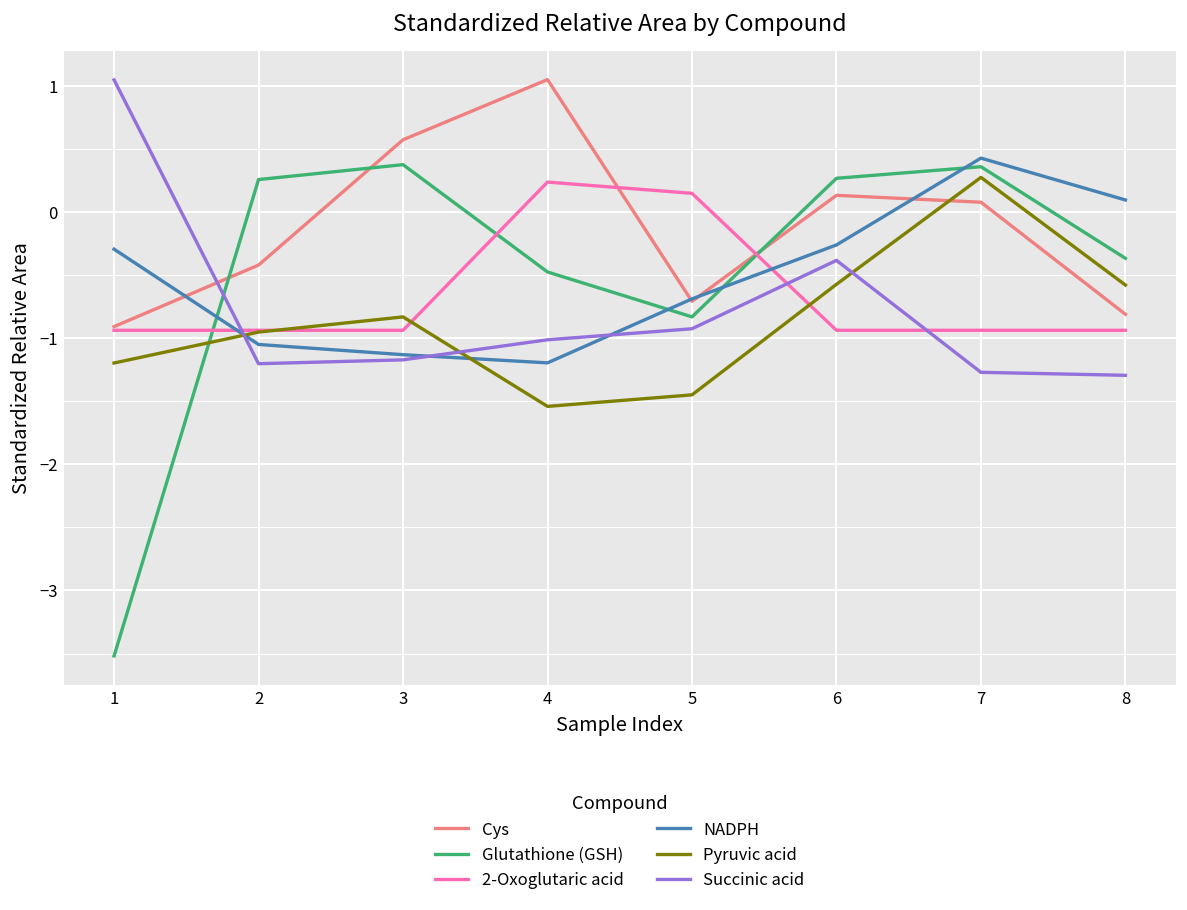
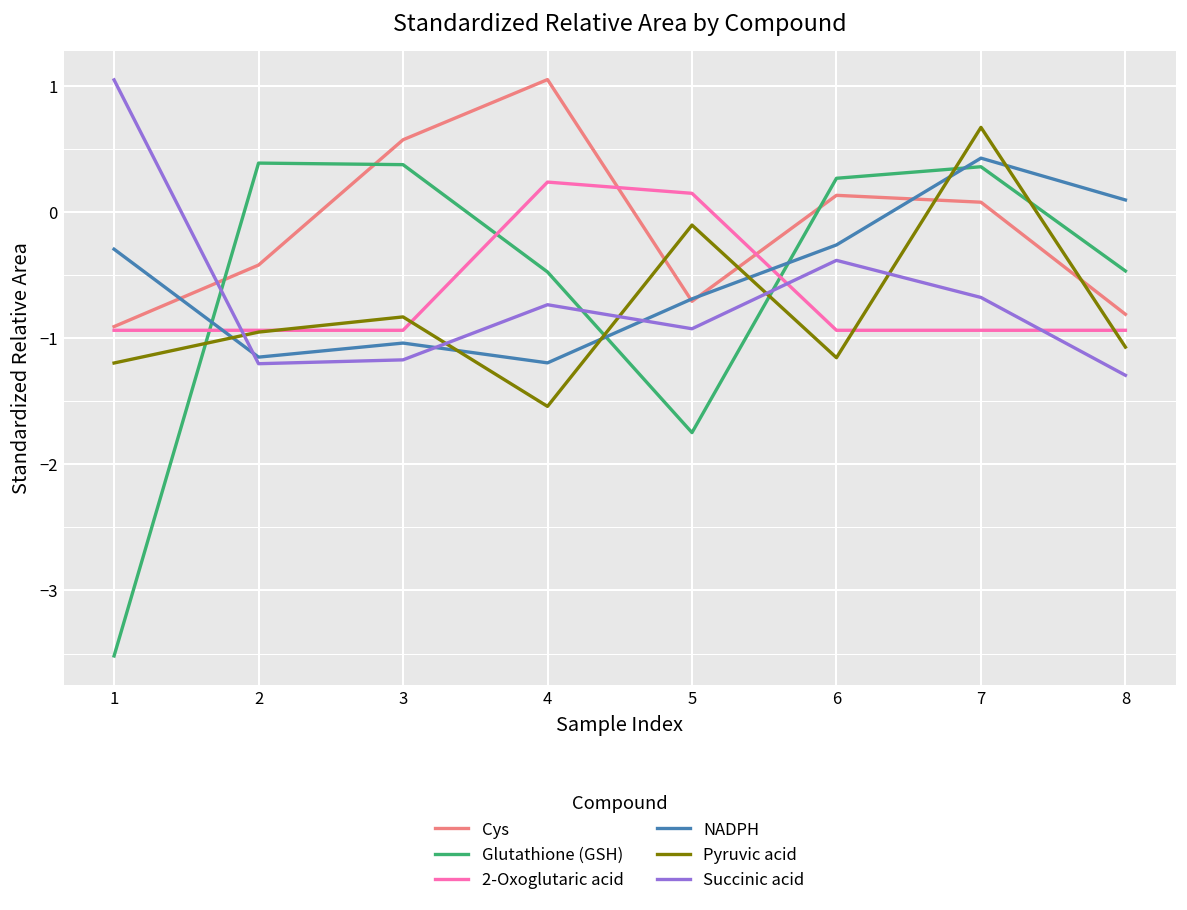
Glutathione (GSH), 2: 0.26 -> 0.39
NADPH, 2: -1.05 -> -1.15
NADPH, 3: -1.13 -> -1.04
Succinic acid, 4: -1.01 -> -0.73
Glutathione (GSH), 5: -0.83 -> -1.75
Pyruvic acid, 5: -1.45 -> -0.10
Pyruvic acid, 6: -0.57 -> -1.15
Pyruvic acid, 7: 0.27 -> 0.67
Succinic acid, 7: -1.27 -> -0.68
Glutathione (GSH), 8: -0.37 -> -0.47
Pyruvic acid, 8: -0.58 -> -1.07
